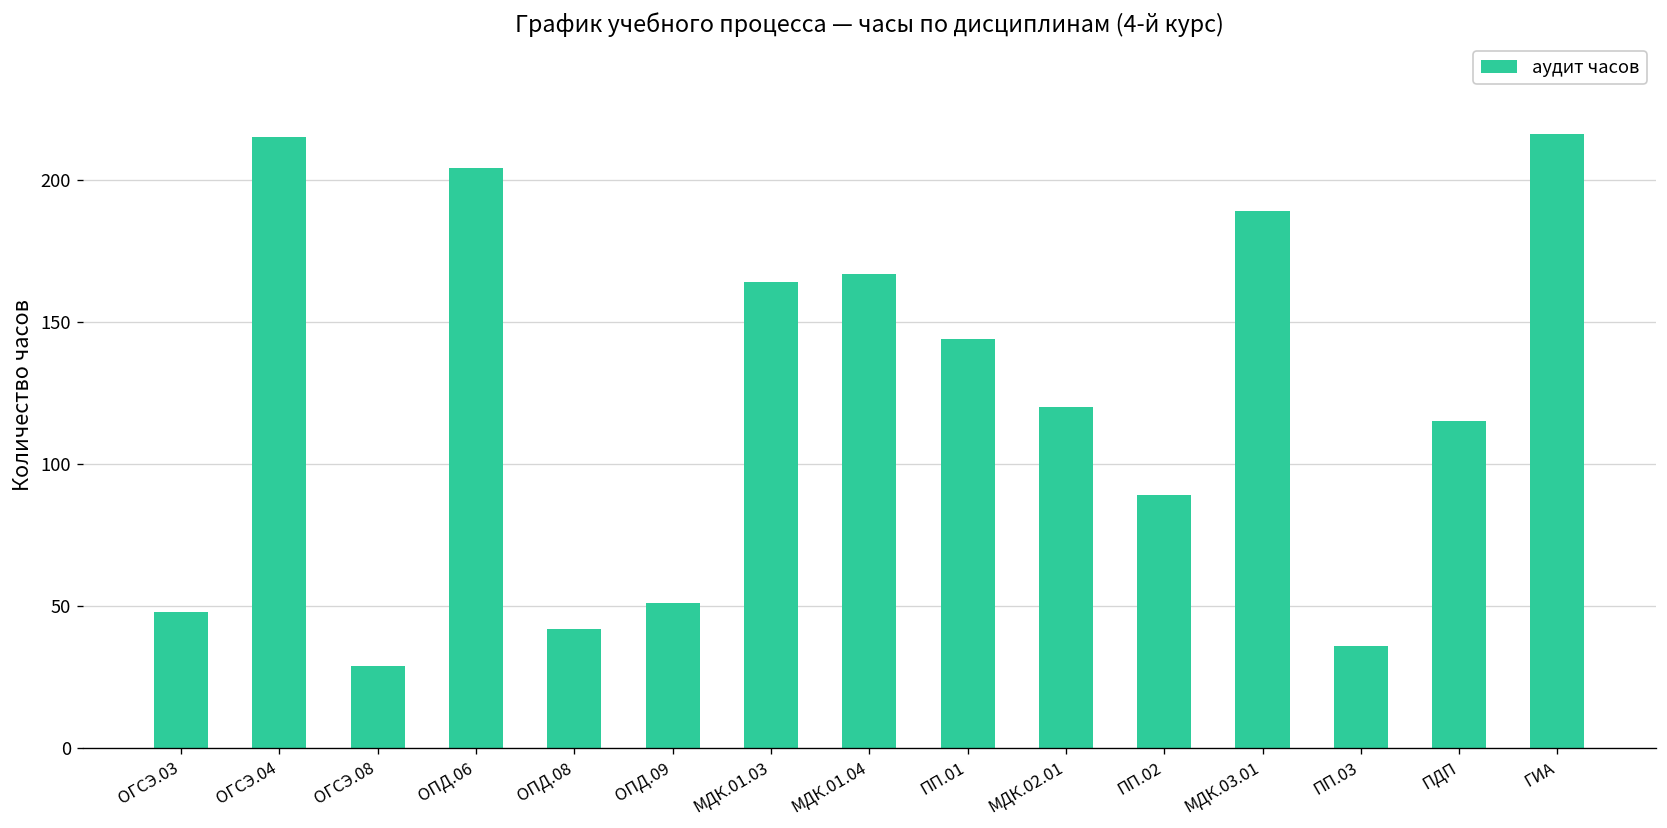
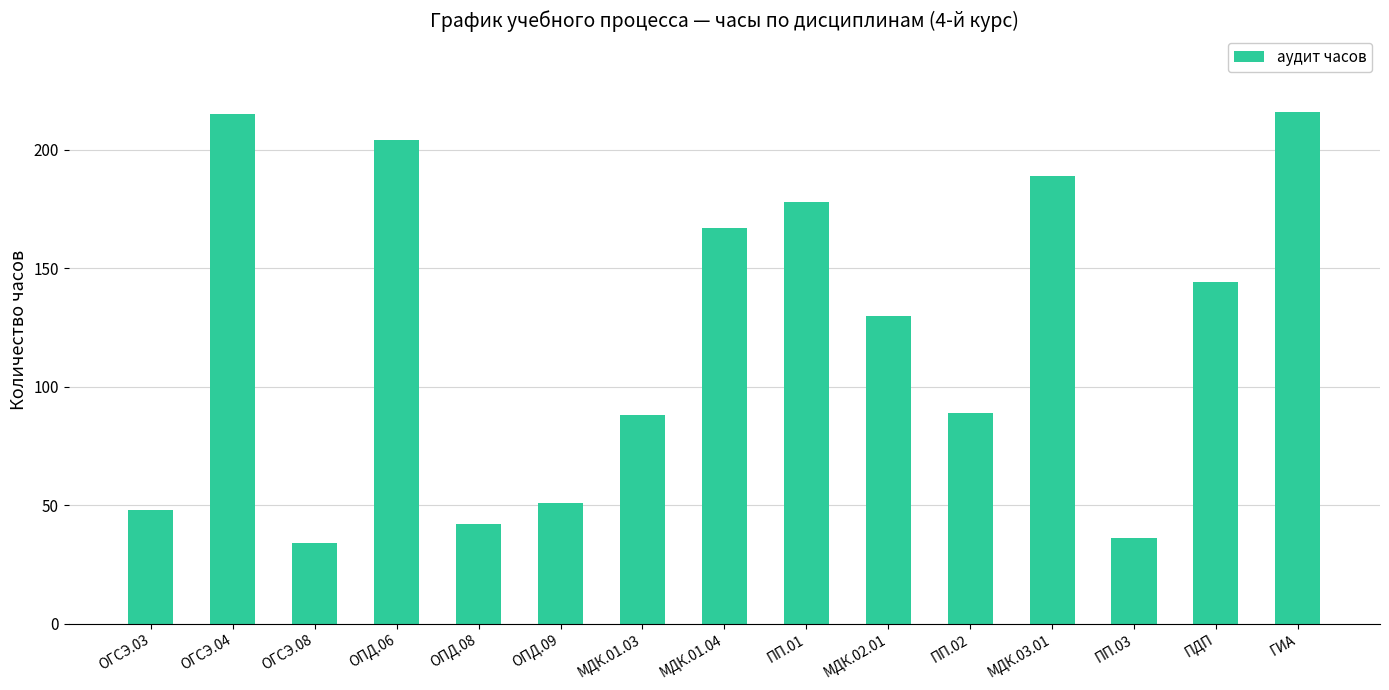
ОГСЭ.08: 29 -> 34
МДК.01.03: 164 -> 88
ПП.01: 144 -> 178
МДК.02.01: 120 -> 130
ПДП: 115 -> 144
